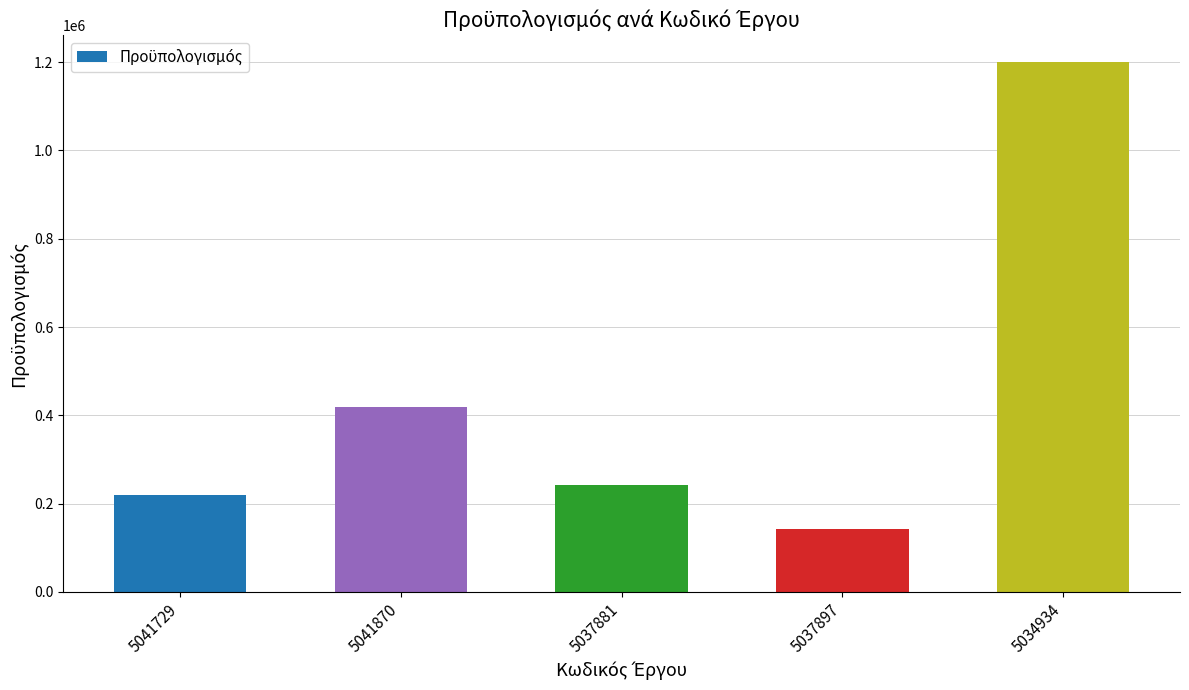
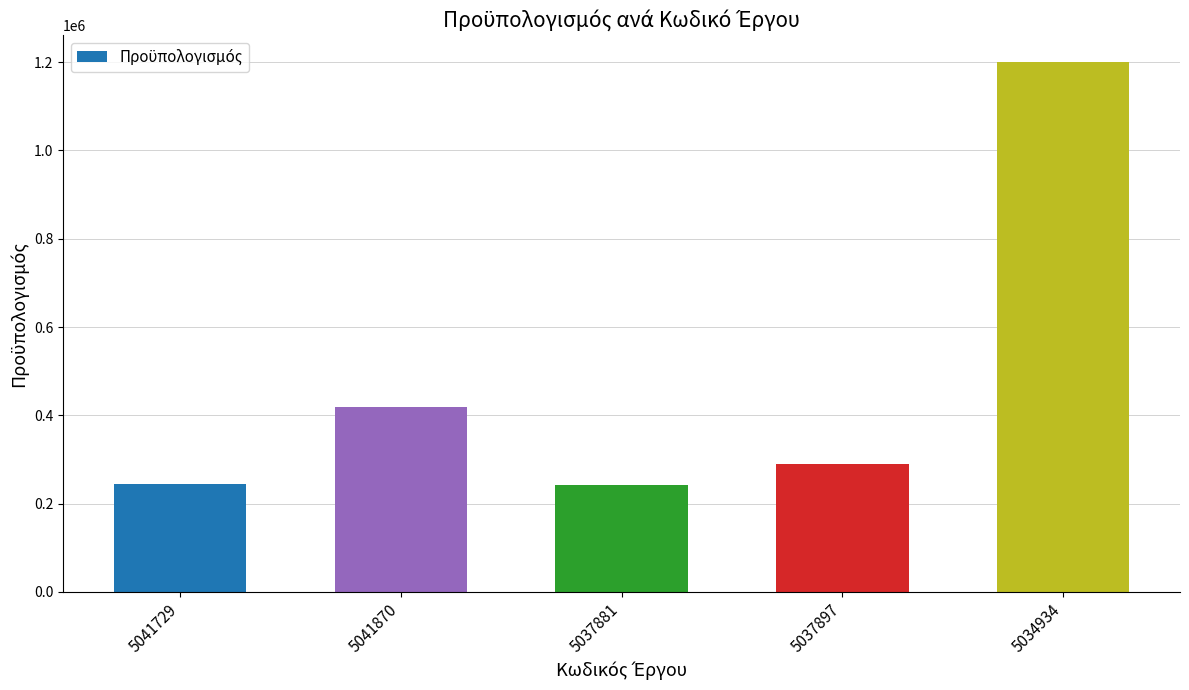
5041729: 220000 -> 240000
5037897: 140000 -> 290000
